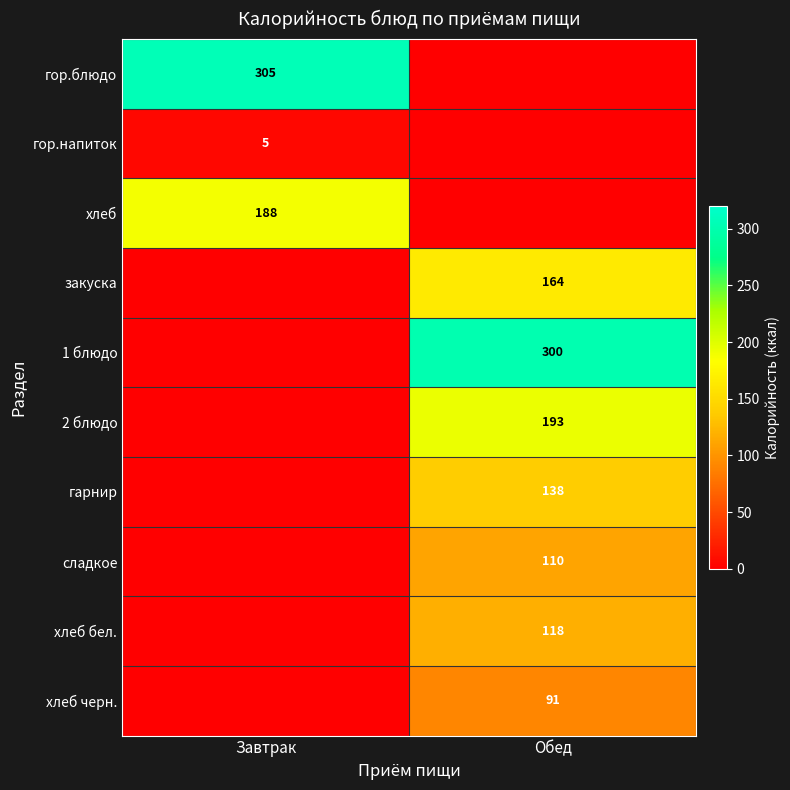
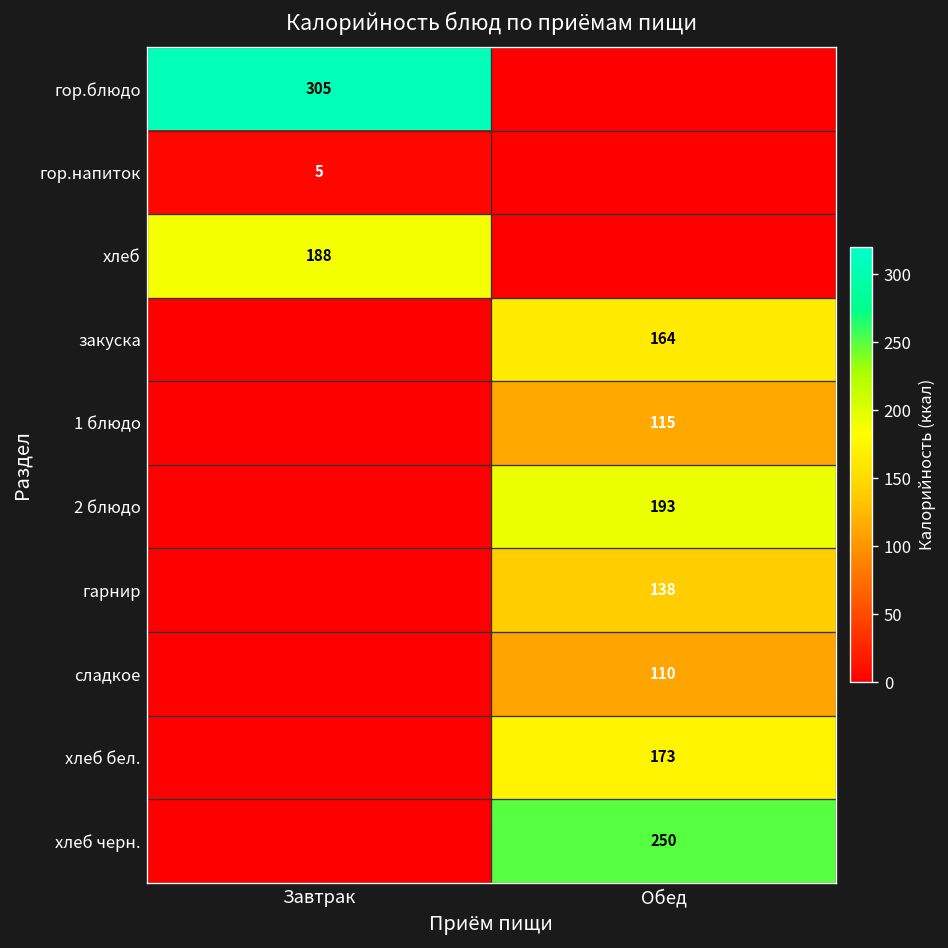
1 блюдо, Обед: 300 -> 115
хлеб бел., Обед: 118 -> 173
хлеб черн., Обед: 91 -> 250
